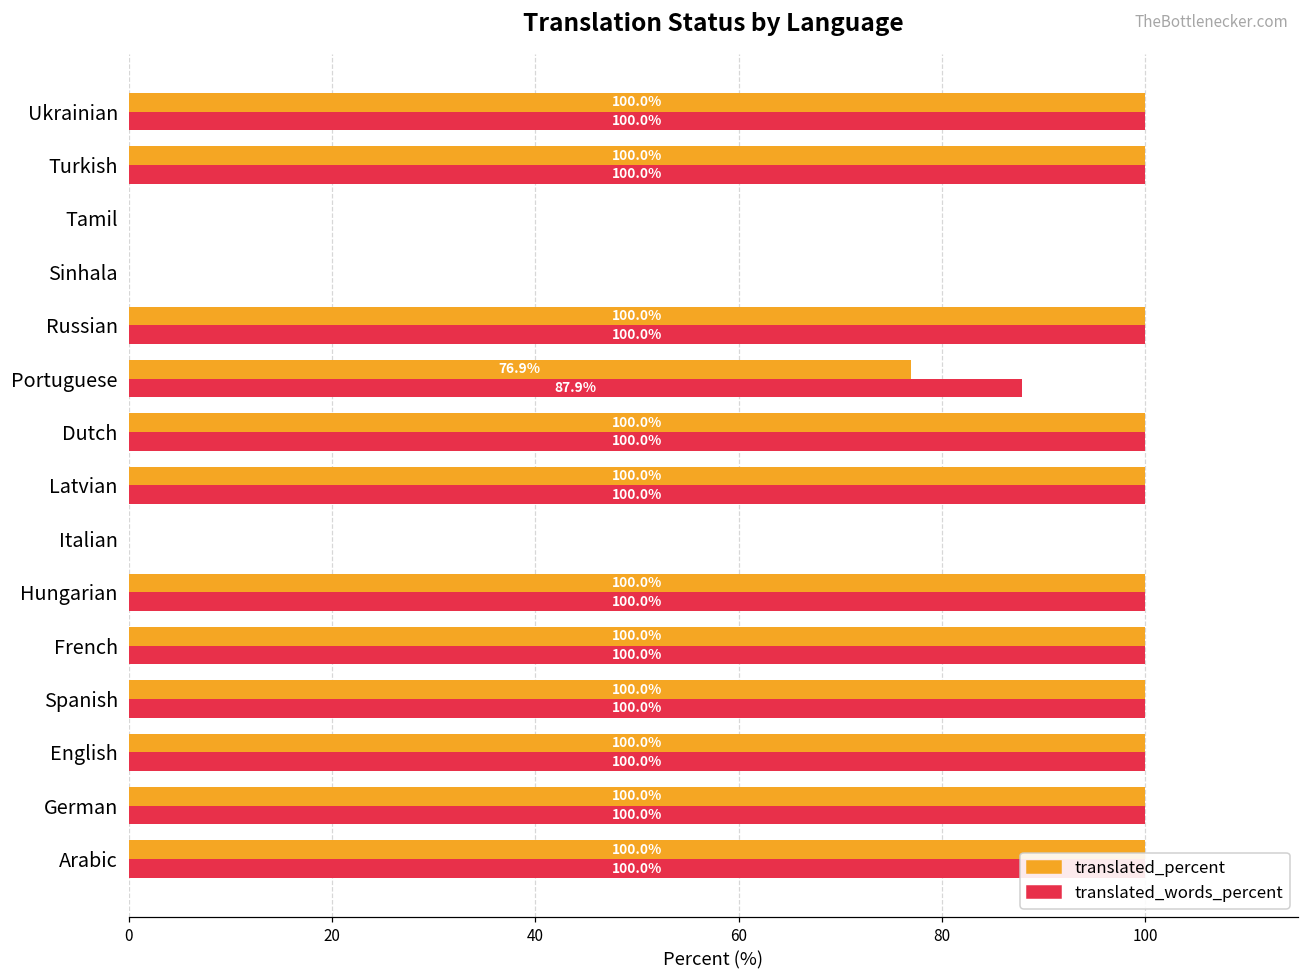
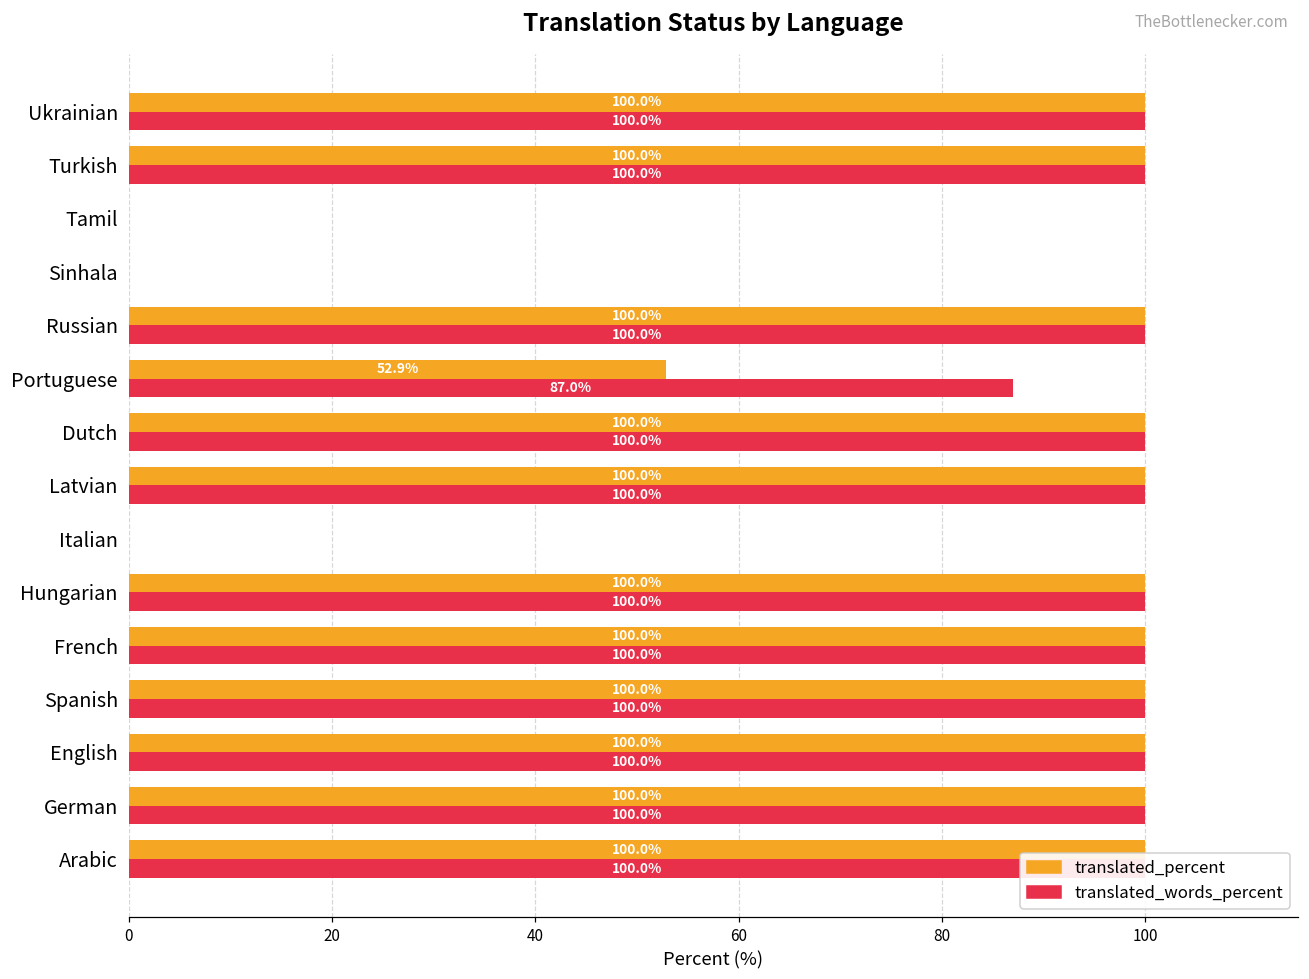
translated_percent, Portuguese: 76.9% -> 52.9%
translated_words_percent, Portuguese: 87.9% -> 87.0%
